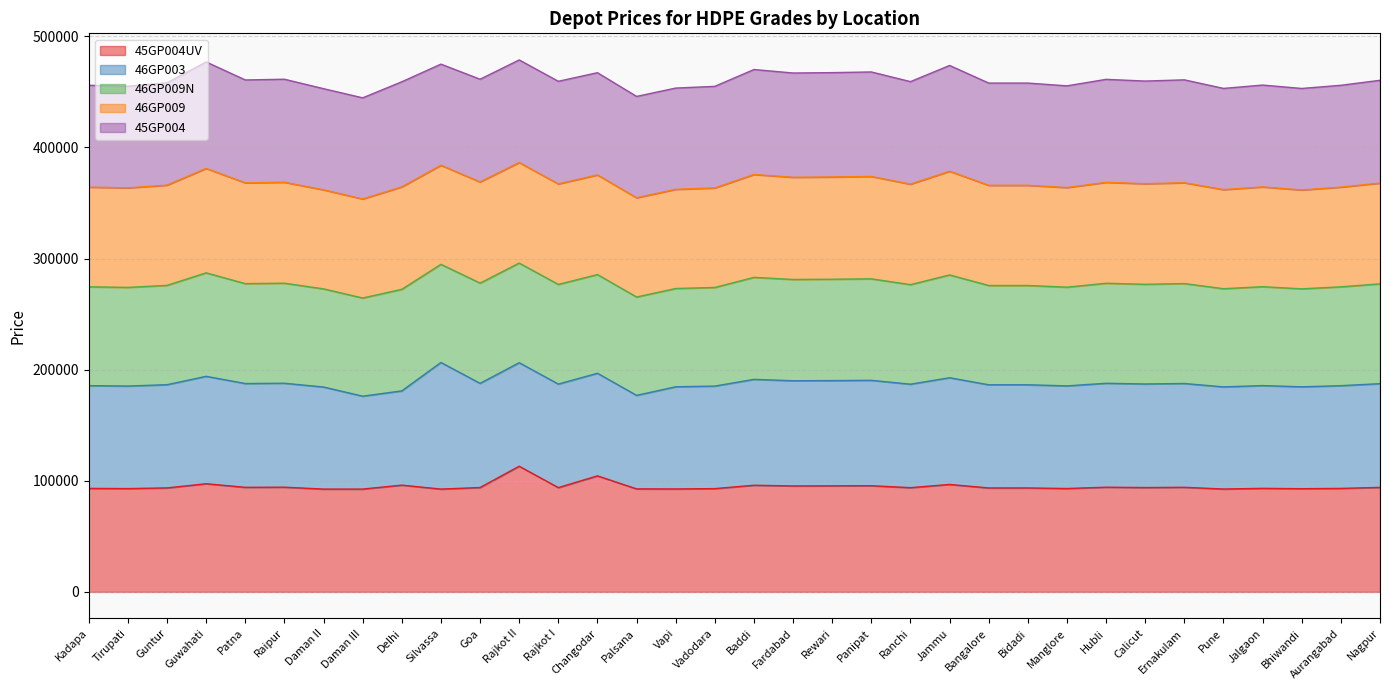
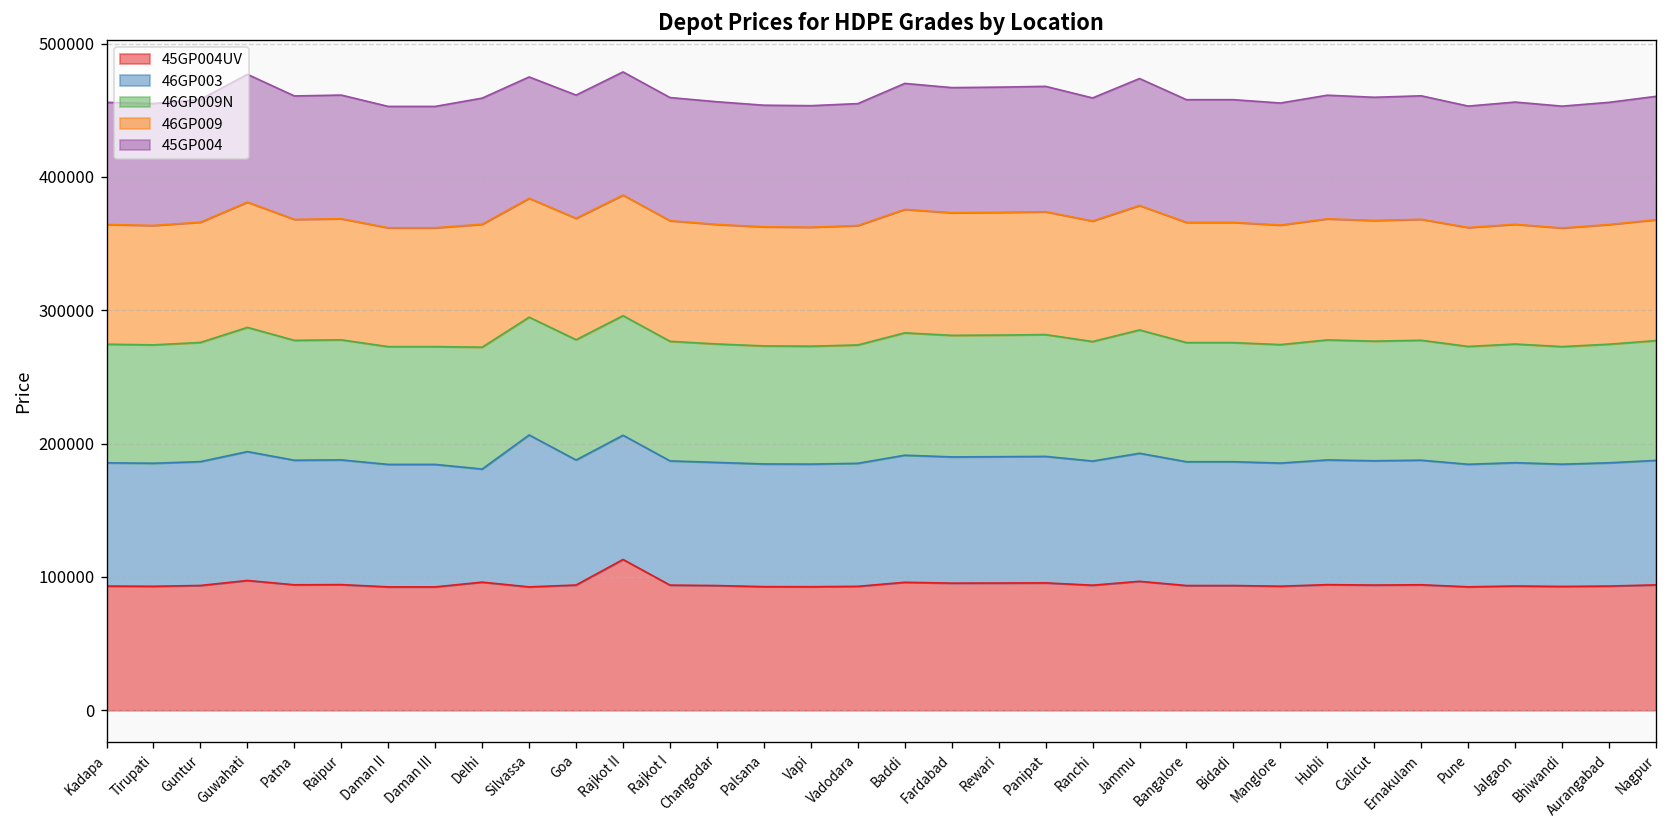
46GP003, Daman III: 84000 -> 92000
45GP004UV, Changodar: 104000 -> 94000
46GP003, Palsana: 84000 -> 92000
